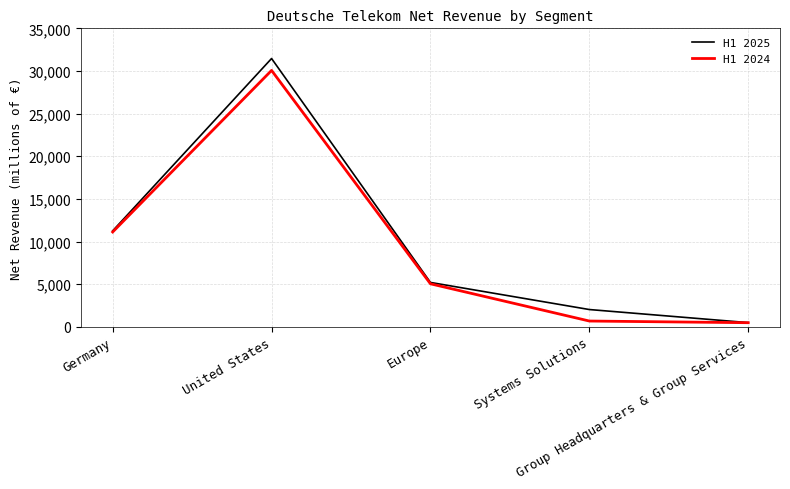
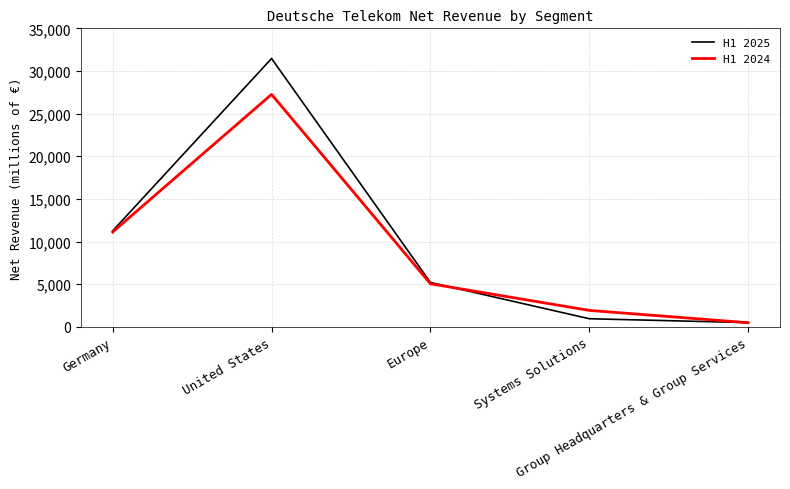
H1 2024, United States: 30,000 -> 27,000
H1 2025, Systems Solutions: 2,000 -> 1,000
H1 2024, Systems Solutions: 1,000 -> 2,000
